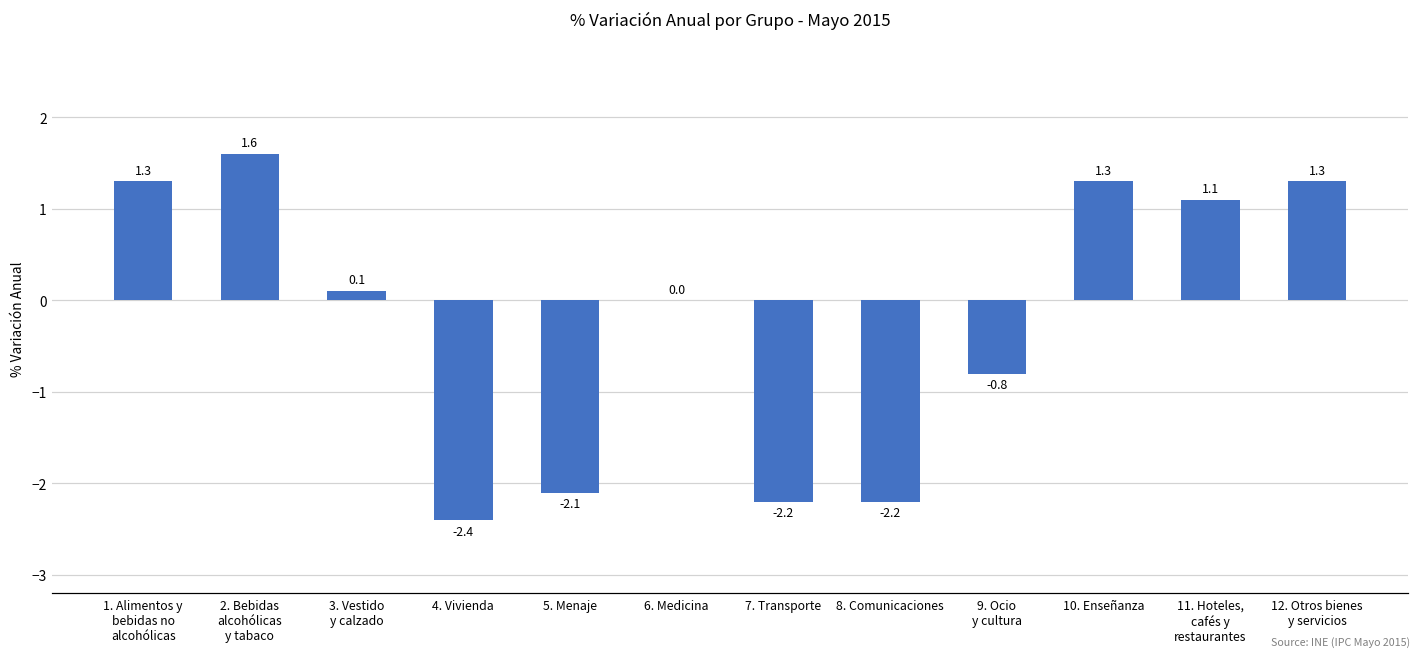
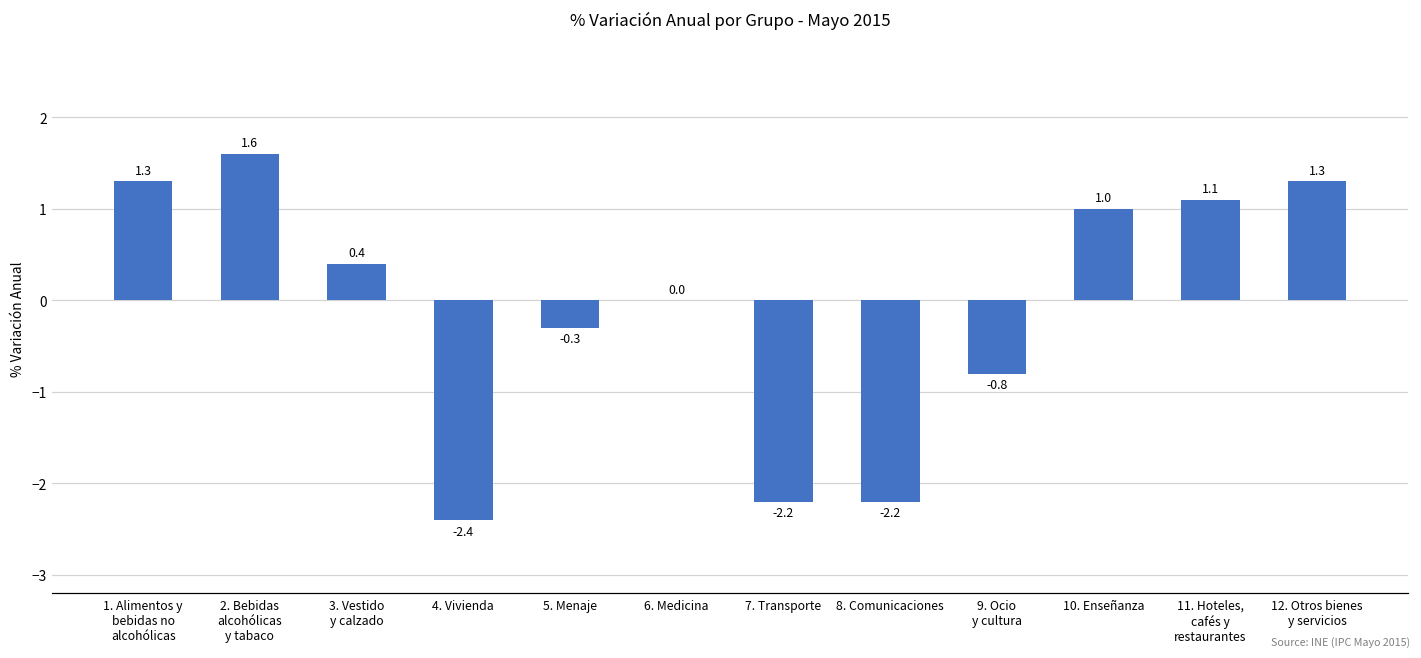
3. Vestido y calzado: 0.1 -> 0.4
5. Menaje: -2.1 -> -0.3
10. Enseñanza: 1.3 -> 1.0
